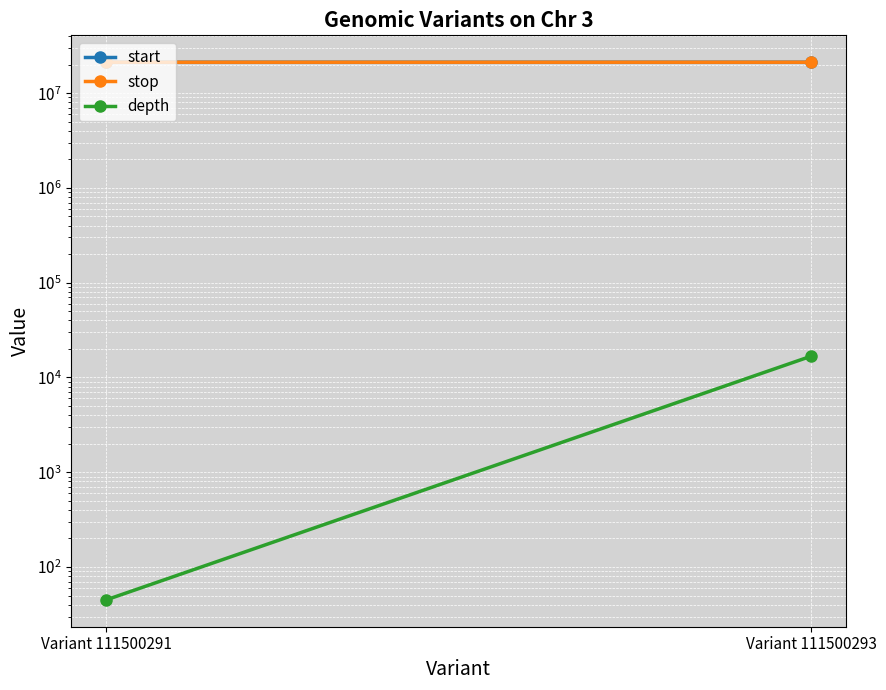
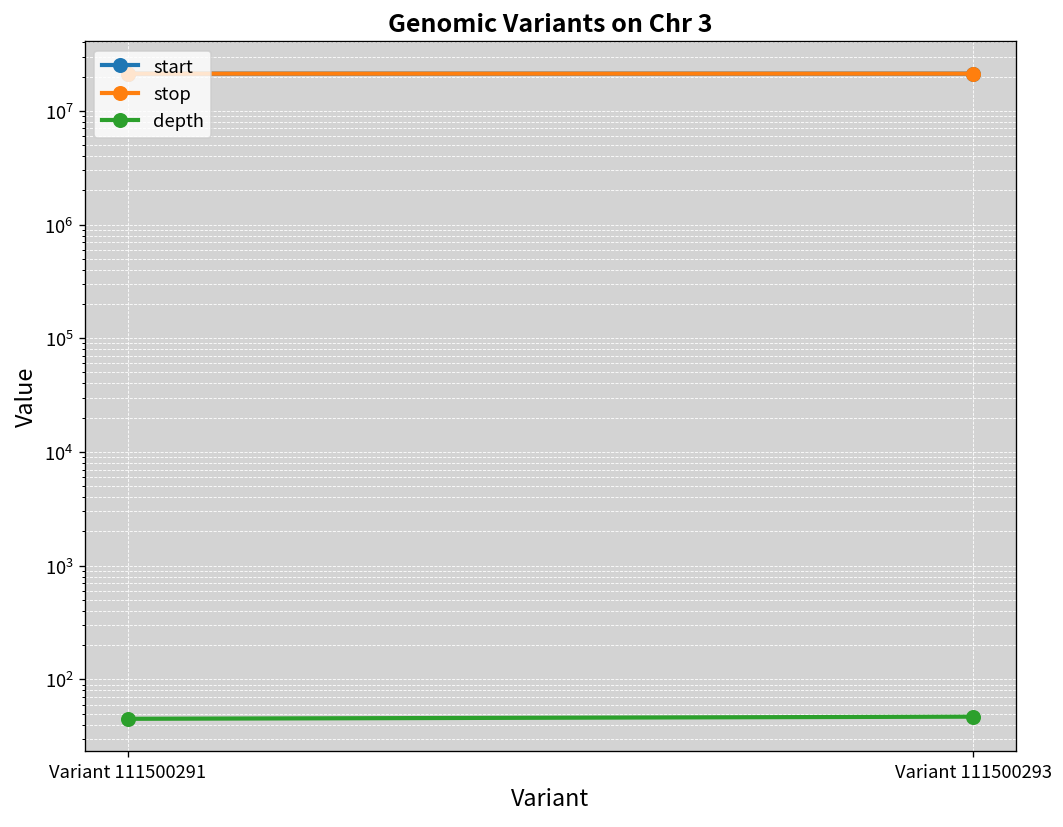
depth, Variant 111500293: 17000 -> 50
